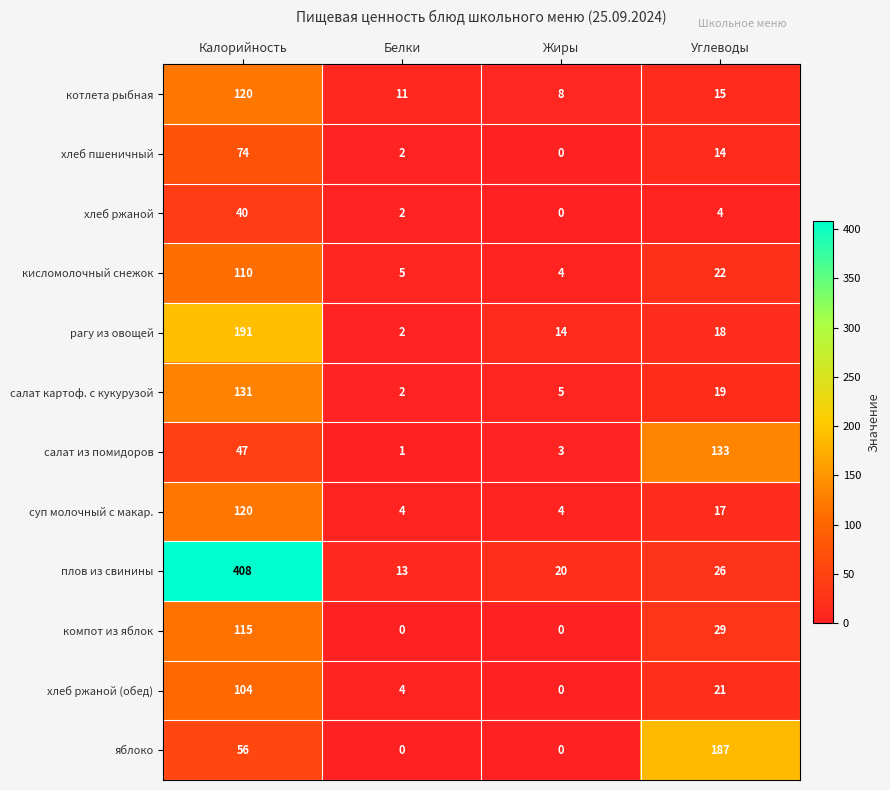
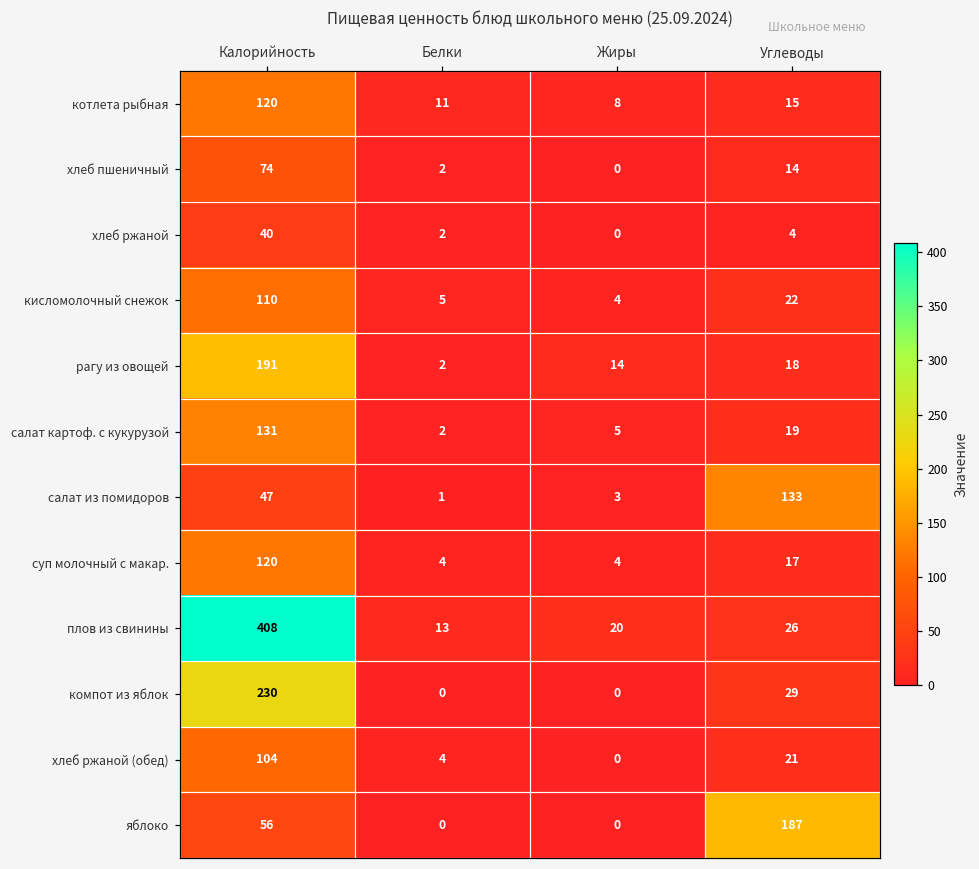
компот из яблок, Калорийность: 115 -> 230
